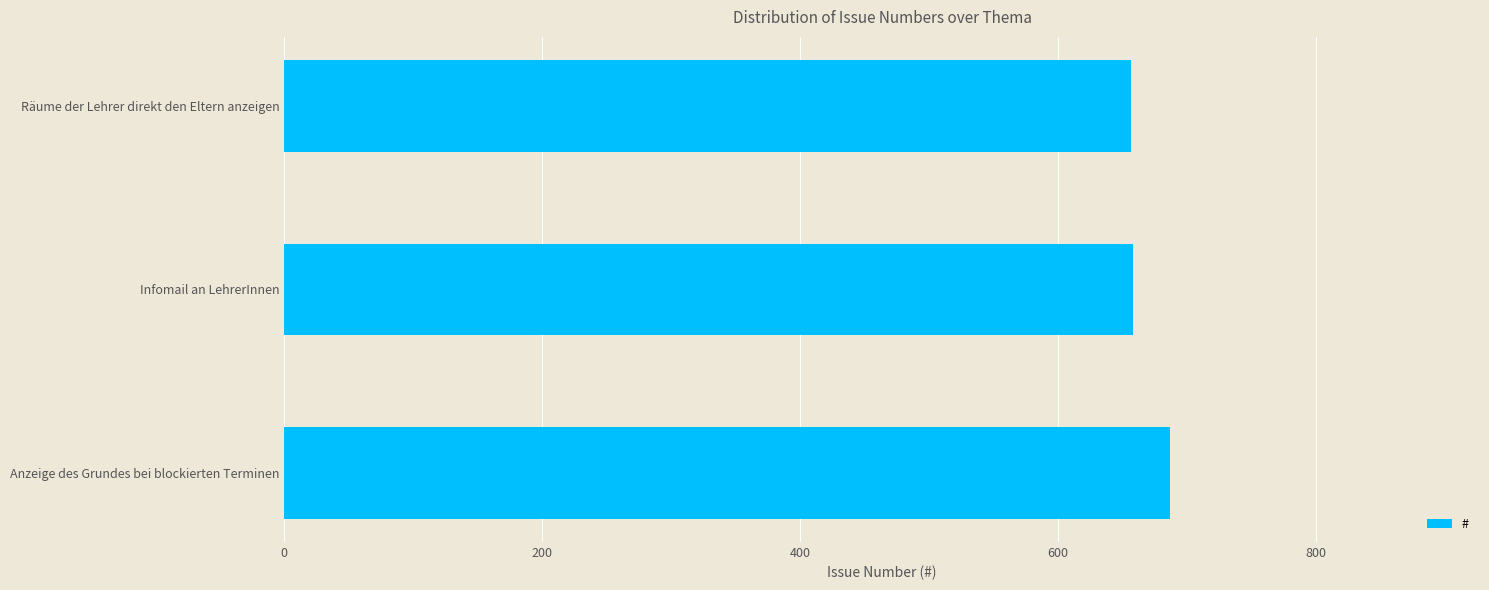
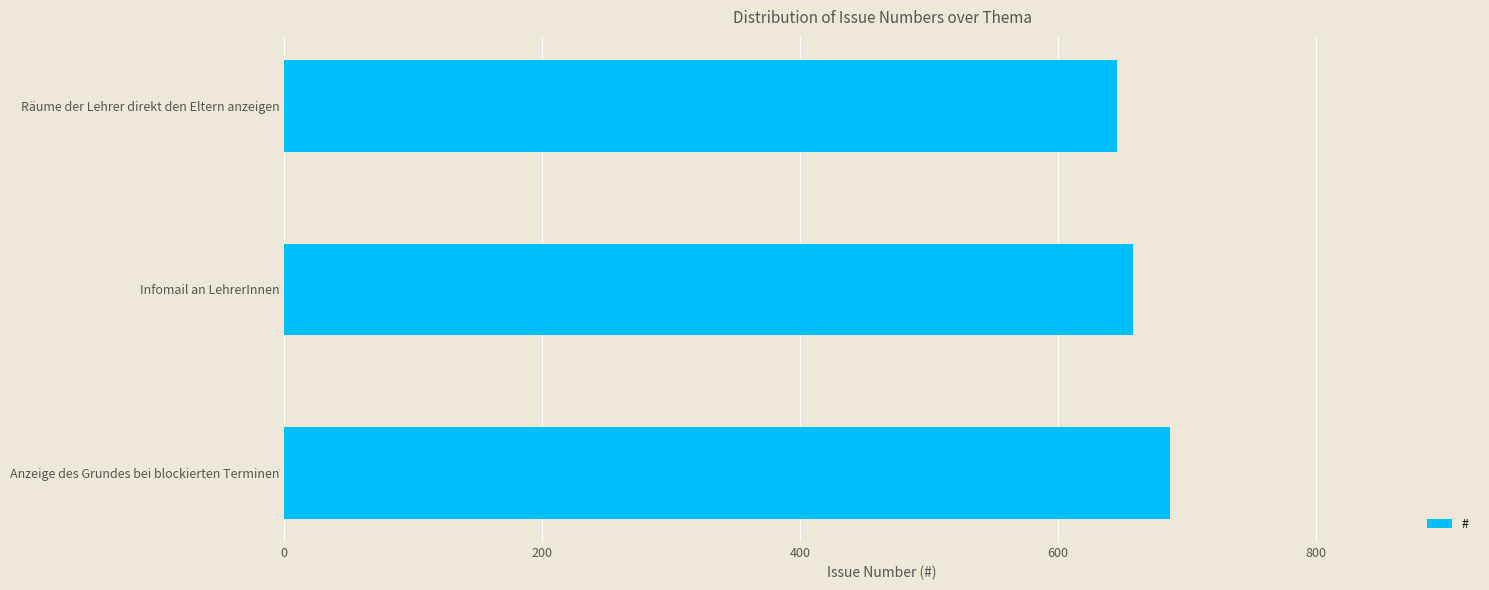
Räume der Lehrer direkt den Eltern anzeigen: 657 -> 646
